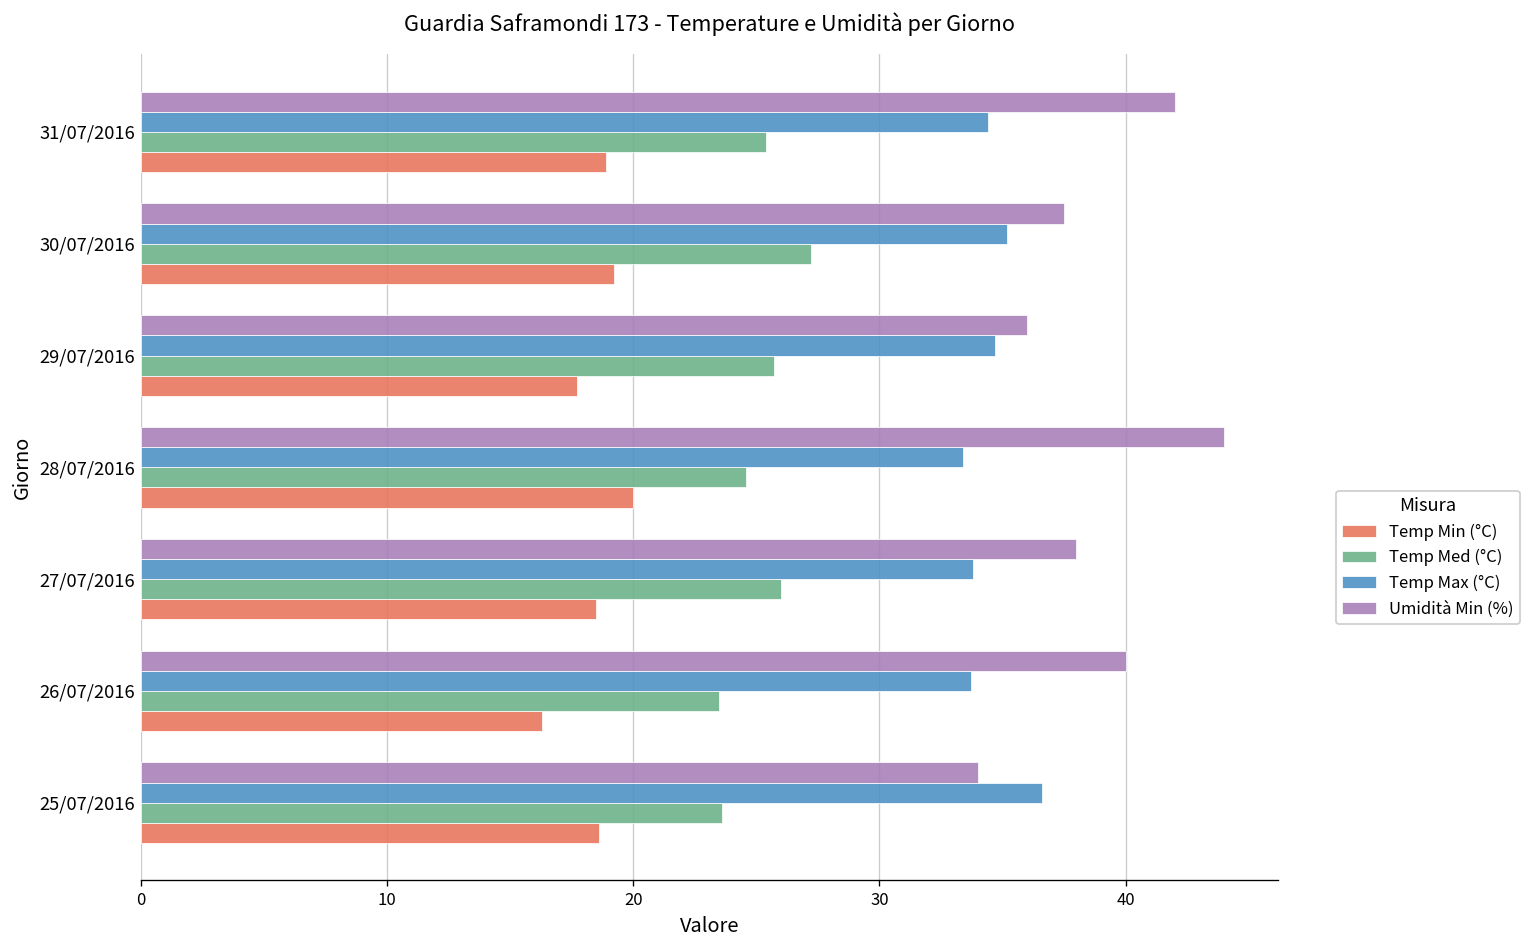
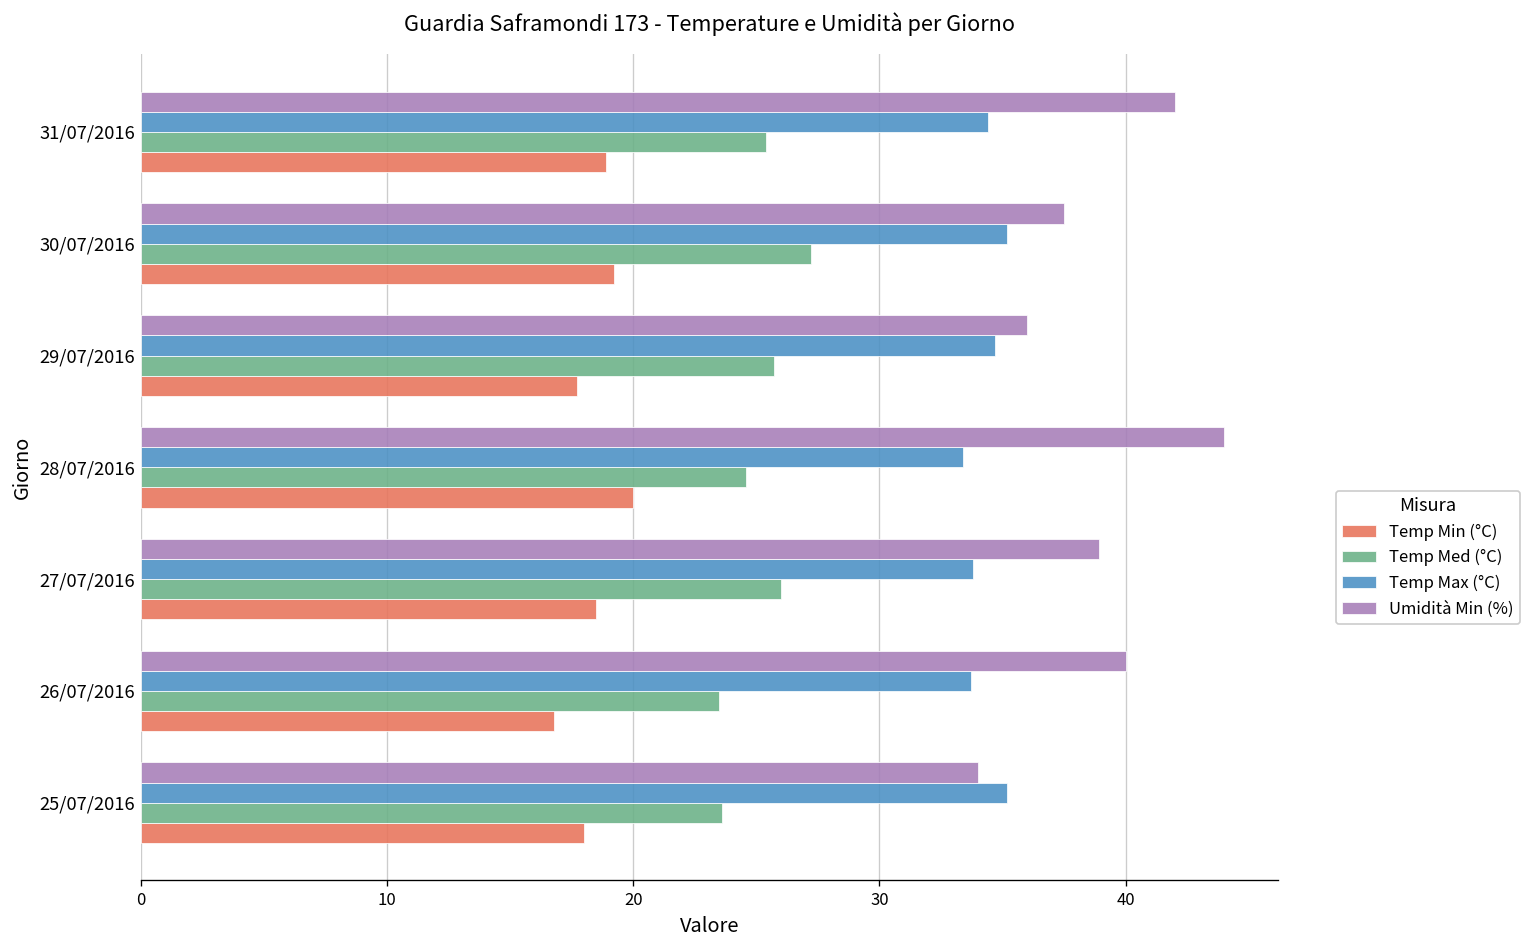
Umidità Min (%), 27/07/2016: 38.0 -> 38.9
Temp Min (°C), 26/07/2016: 16.3 -> 16.8
Temp Max (°C), 25/07/2016: 36.6 -> 35.2
Temp Min (°C), 25/07/2016: 18.6 -> 18.0
